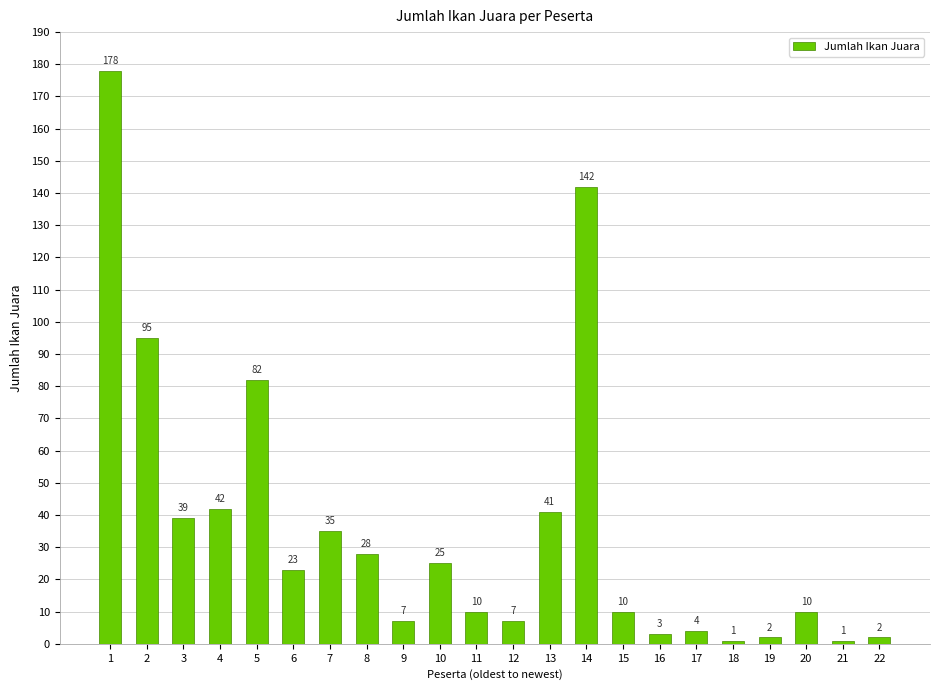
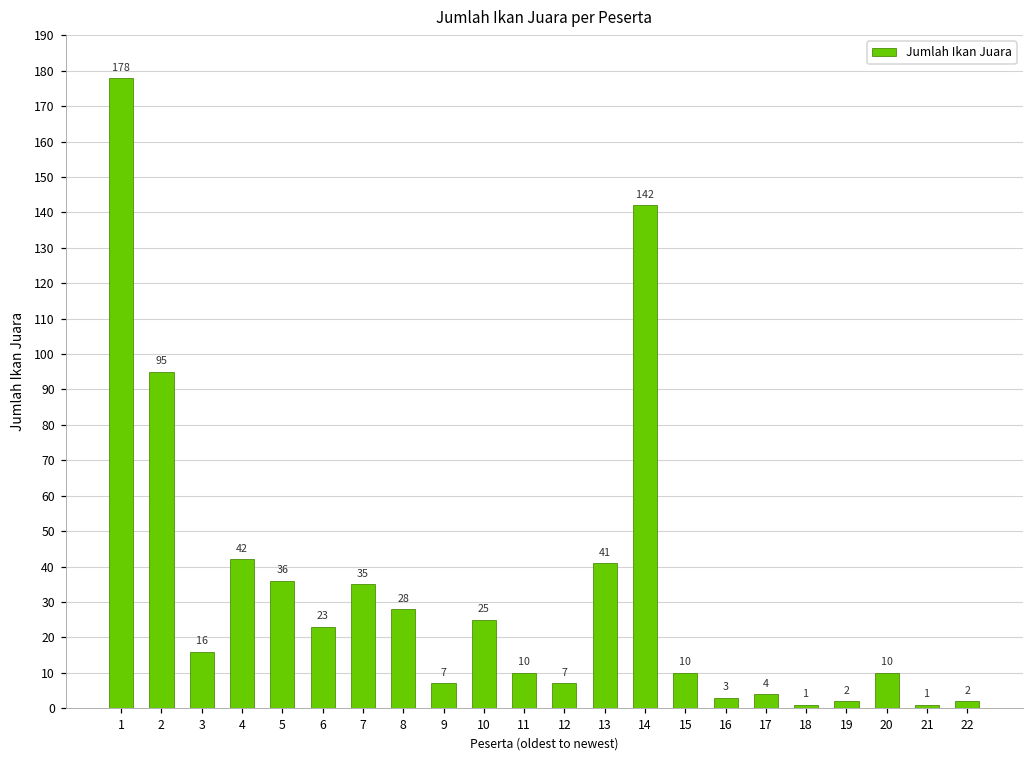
3: 39 -> 16
5: 82 -> 36
